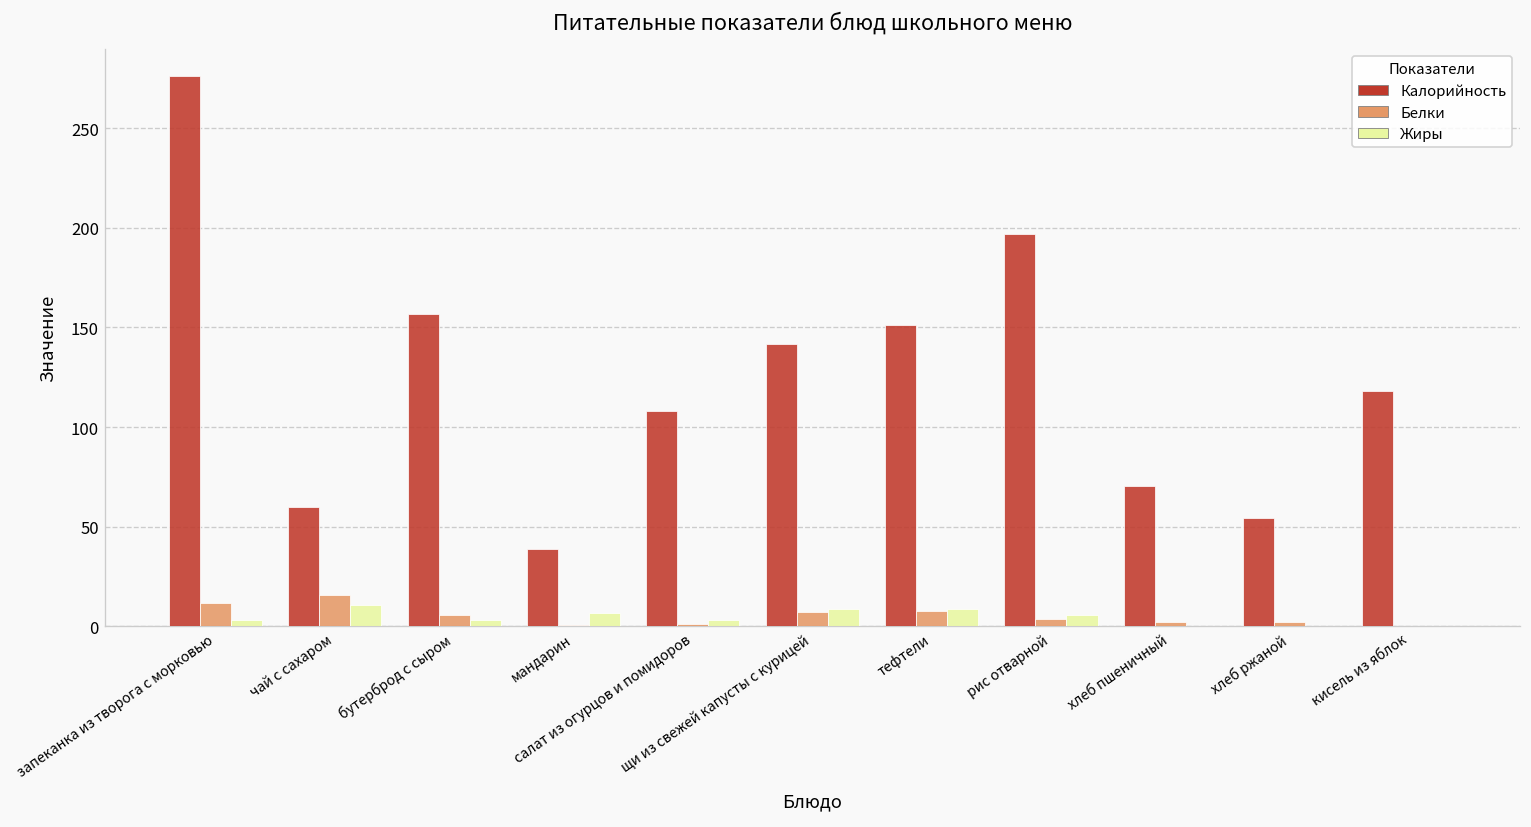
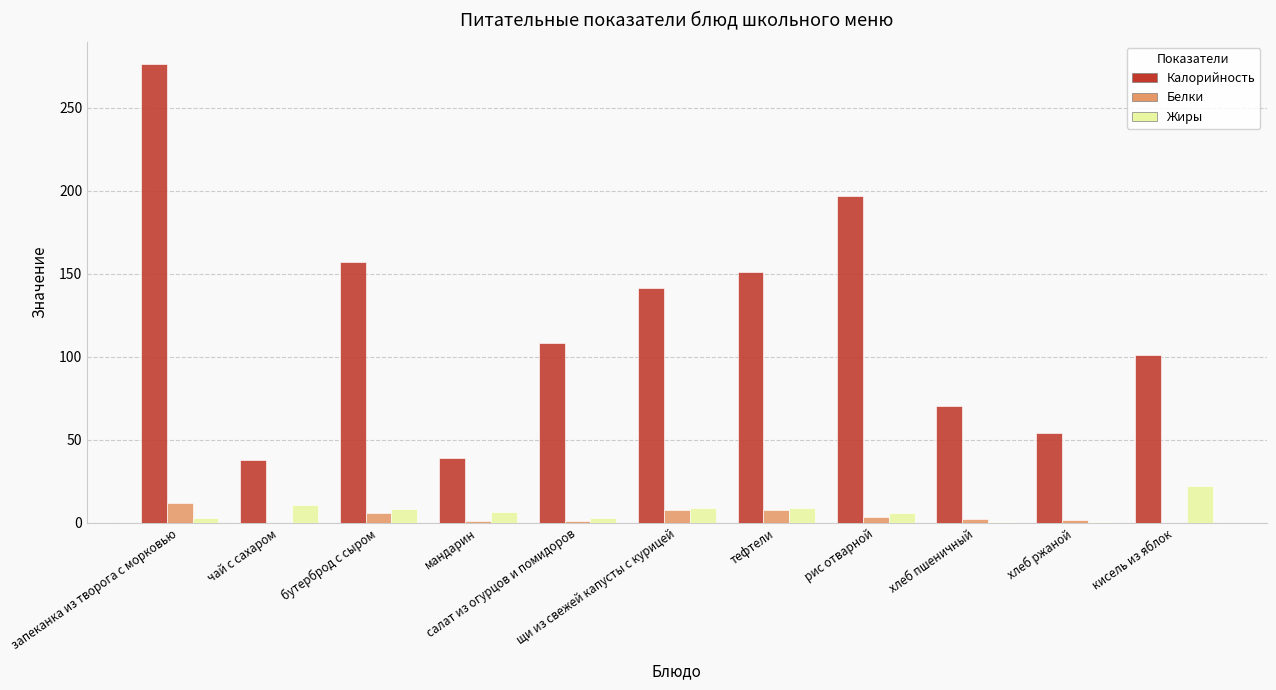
Калорийность, чай с сахаром: 60 -> 38
Белки, чай с сахаром: 16 -> 0
Жиры, бутерброд с сыром: 3 -> 8
Калорийность, кисель из яблок: 118 -> 101
Жиры, кисель из яблок: 0 -> 22
